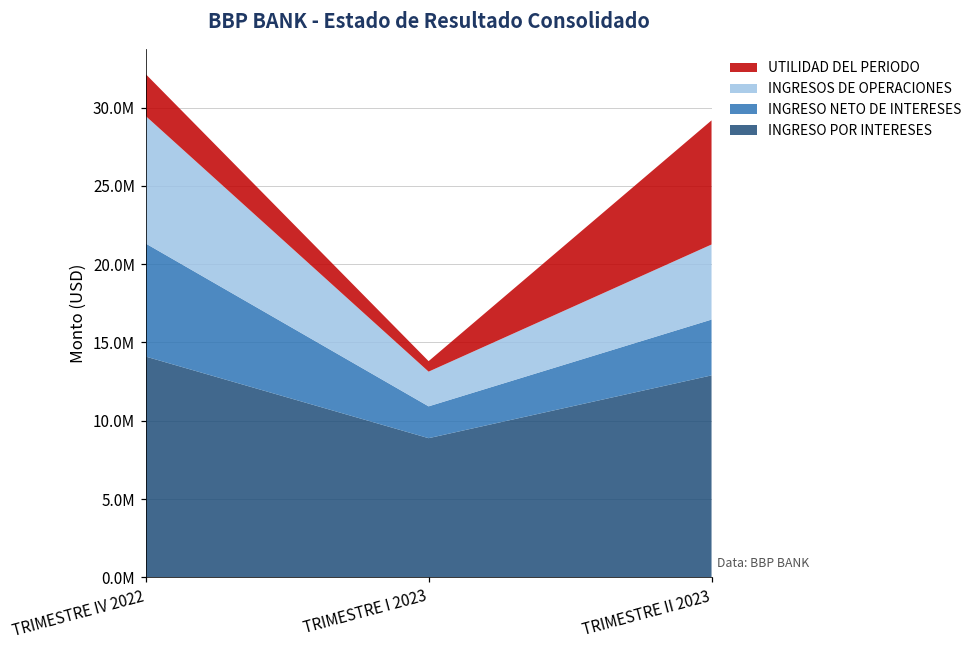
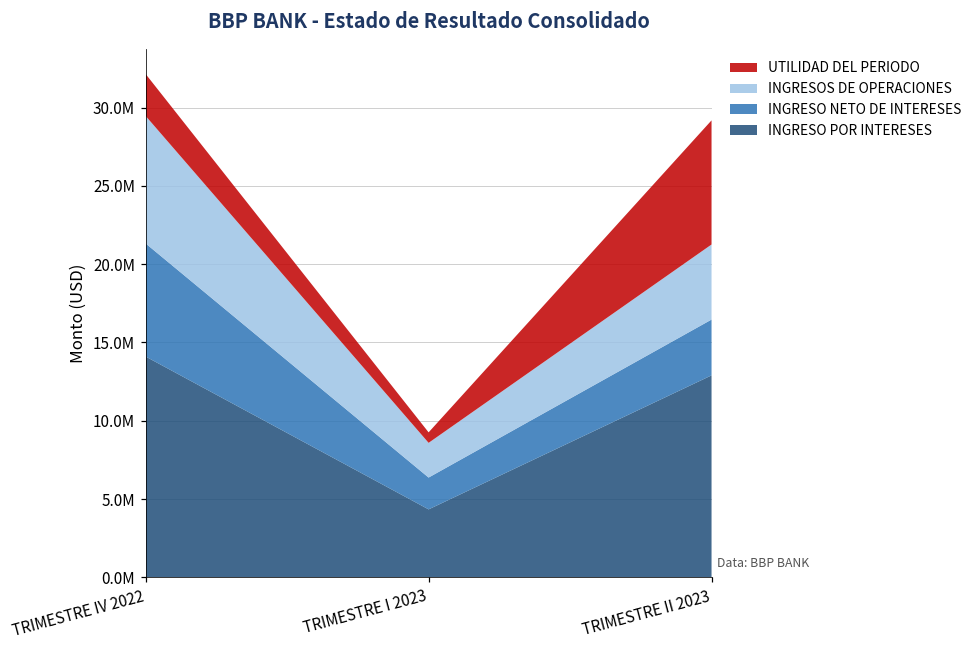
INGRESO POR INTERESES, TRIMESTRE I 2023: 8900000 -> 4300000
